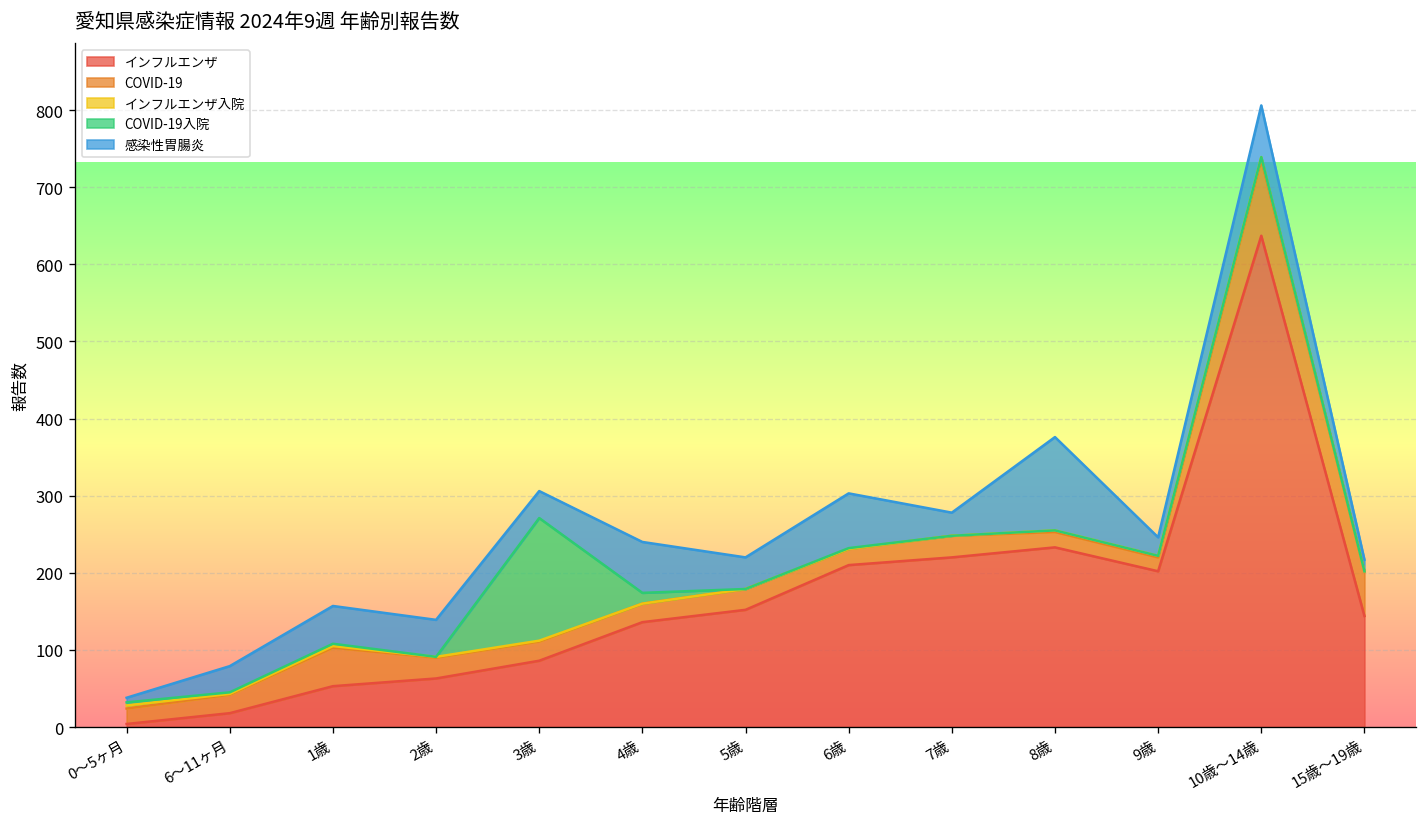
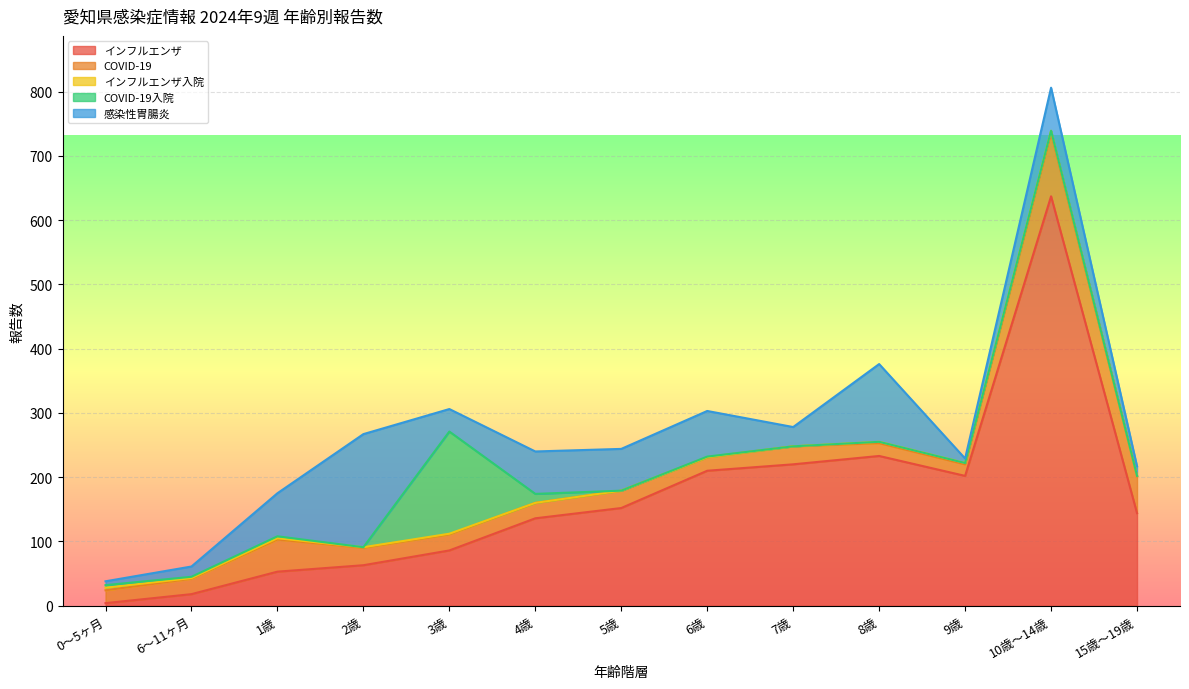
感染性胃腸炎, 6～11ヶ月: 30 -> 20
感染性胃腸炎, 1歳: 50 -> 70
感染性胃腸炎, 2歳: 50 -> 180
感染性胃腸炎, 5歳: 40 -> 70
感染性胃腸炎, 9歳: 20 -> 10
